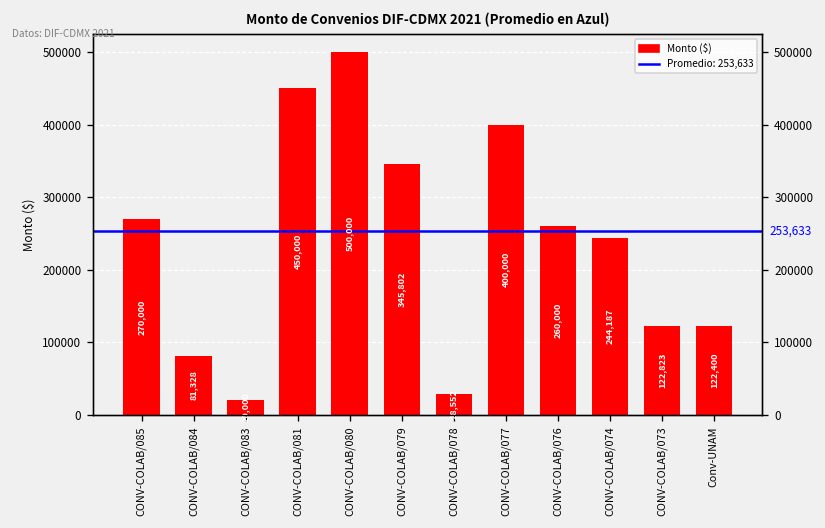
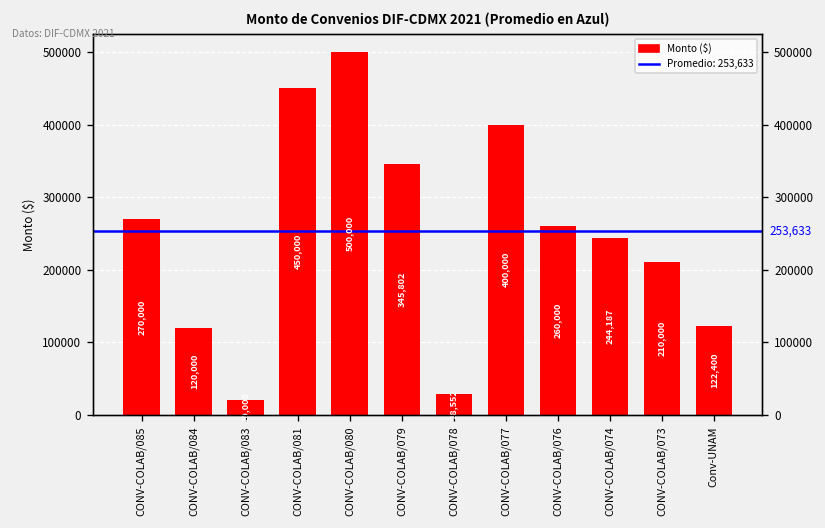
CONV-COLAB/084: 81,328 -> 120,000
CONV-COLAB/073: 122,823 -> 210,000
